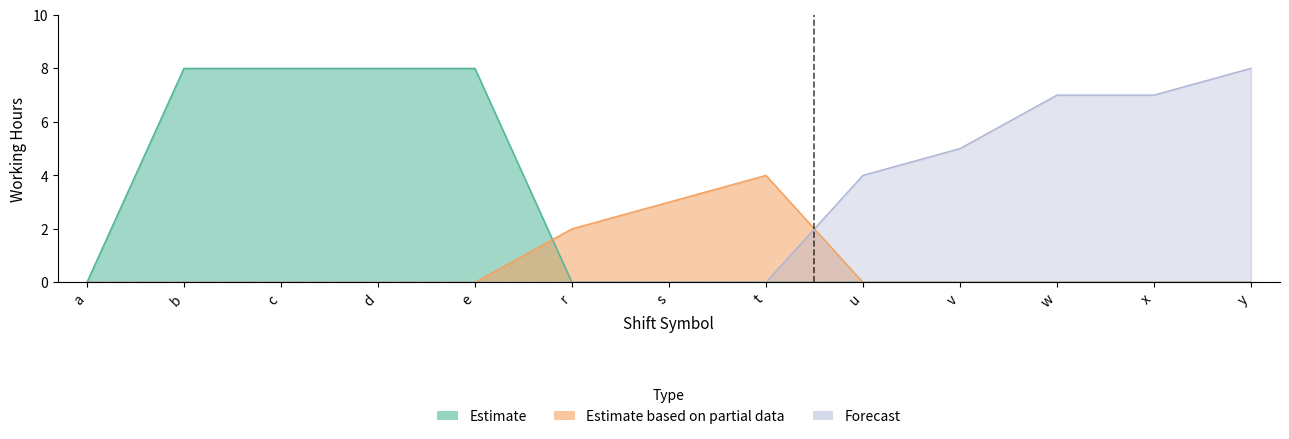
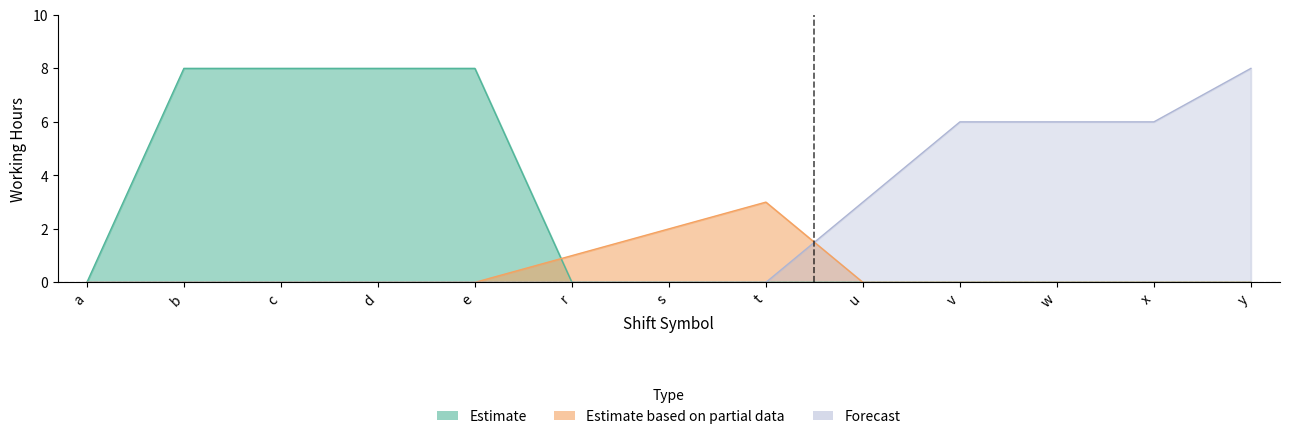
Estimate based on partial data, r: 2 -> 1
Estimate based on partial data, s: 3 -> 2
Estimate based on partial data, t: 4 -> 3
Forecast, u: 4 -> 3
Forecast, v: 5 -> 6
Forecast, w: 7 -> 6
Forecast, x: 7 -> 6
